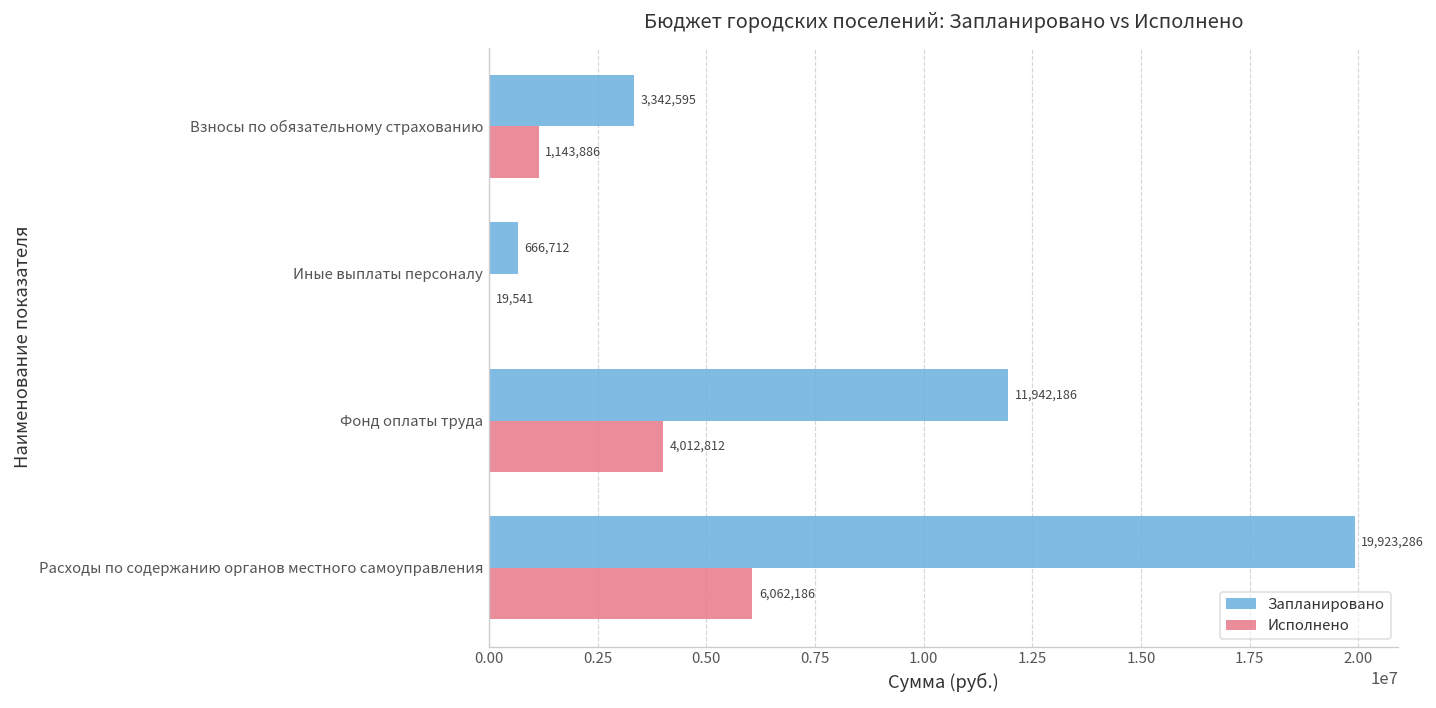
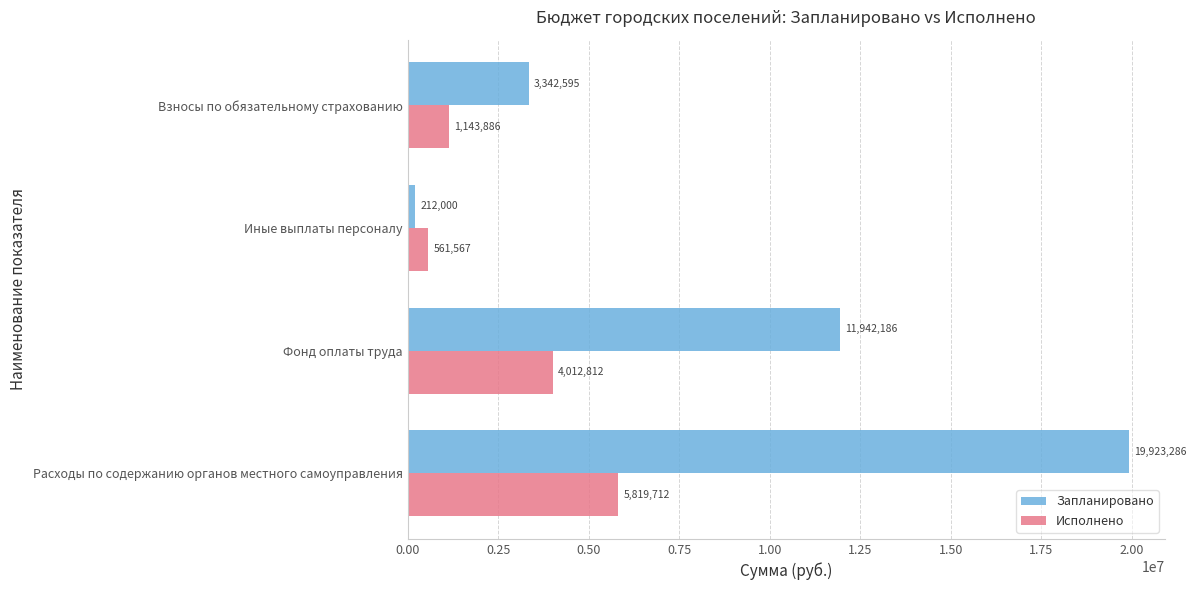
Запланировано, Иные выплаты персоналу: 666,712 -> 212,000
Исполнено, Иные выплаты персоналу: 19,541 -> 561,567
Исполнено, Расходы по содержанию органов местного самоуправления: 6,062,186 -> 5,819,712
